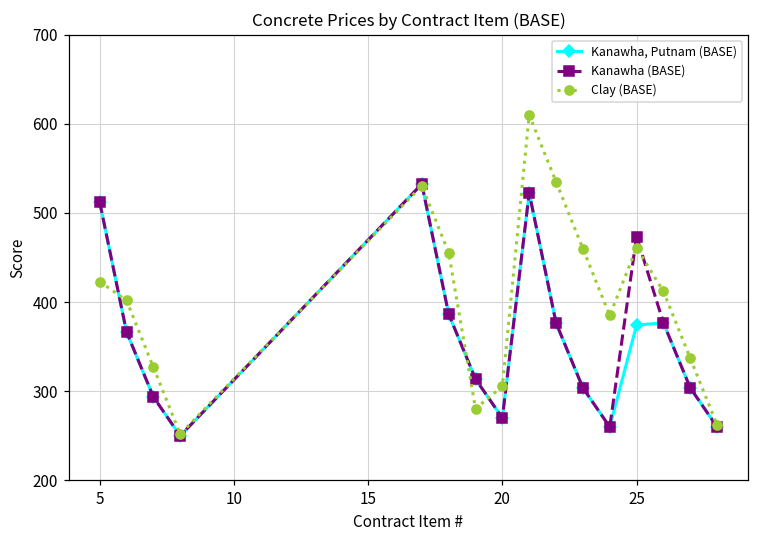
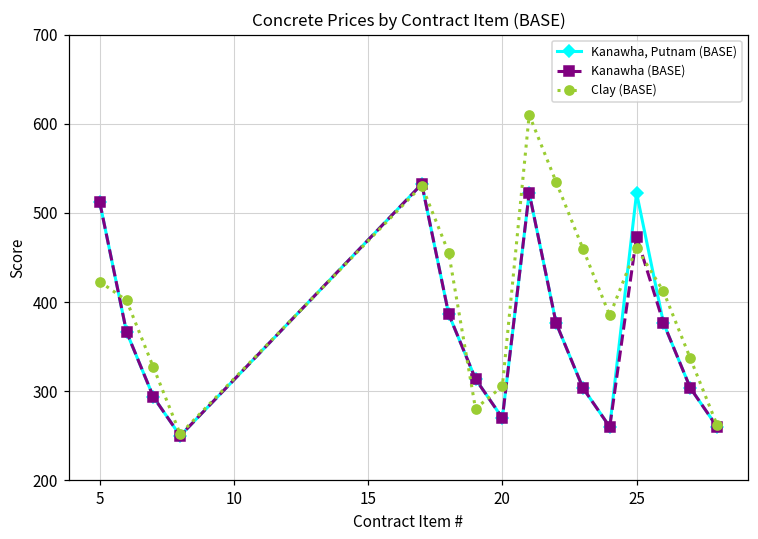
Kanawha, Putnam (BASE), 25: 370 -> 520
